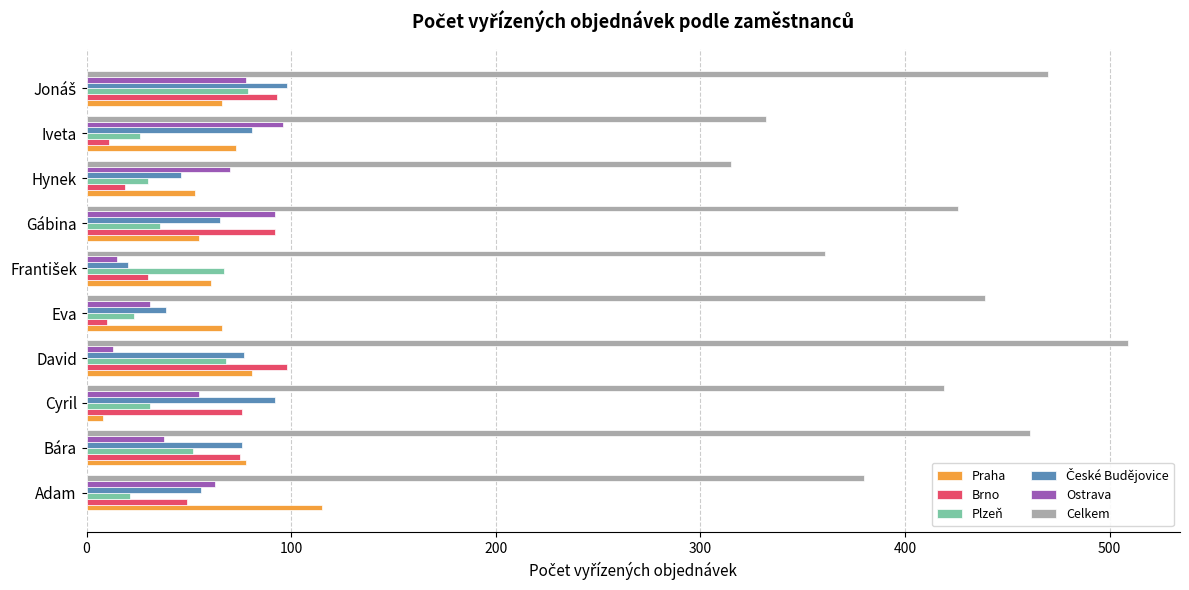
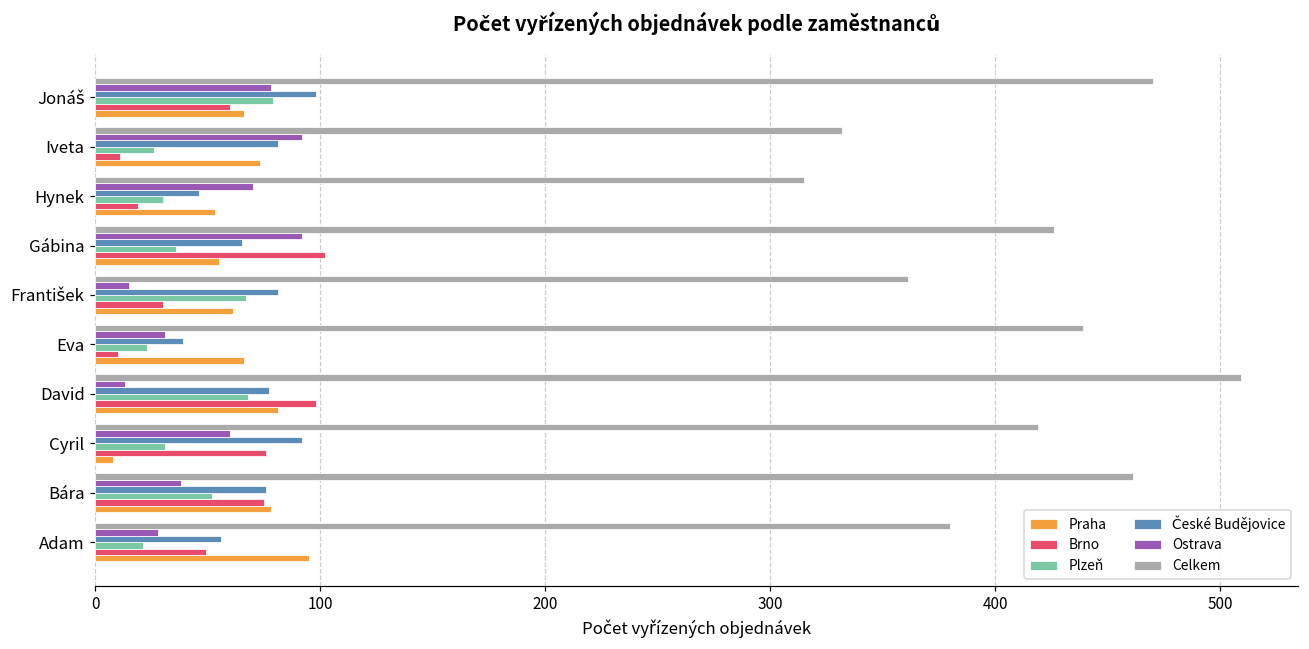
Brno, Jonáš: 93 -> 60
Ostrava, Iveta: 96 -> 92
Brno, Gábina: 92 -> 102
České Budějovice, František: 20 -> 81
Ostrava, Cyril: 55 -> 60
Ostrava, Adam: 63 -> 28
Praha, Adam: 115 -> 95
